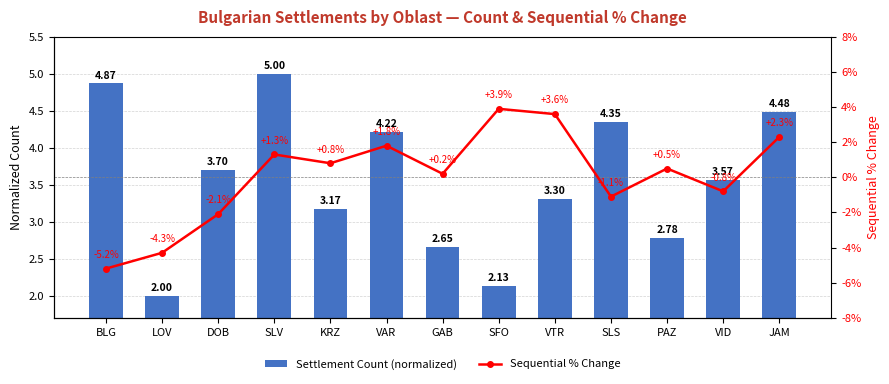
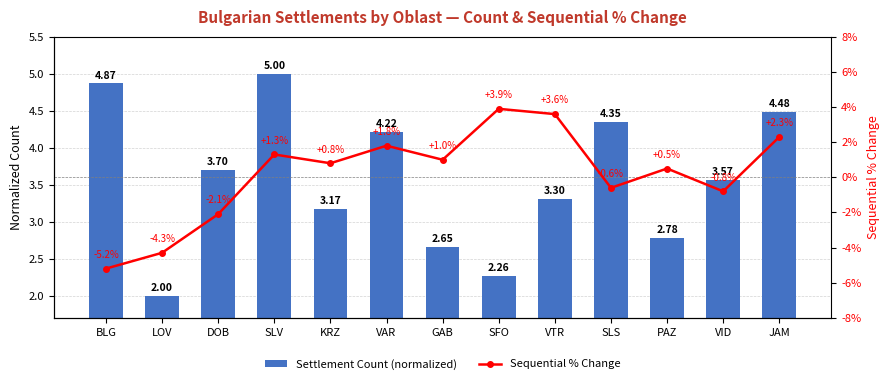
Settlement Count (normalized), SFO: 2.13 -> 2.26
Sequential % Change, GAB: +0.2% -> +1.0%
Sequential % Change, SLS: -1.1% -> -0.6%
